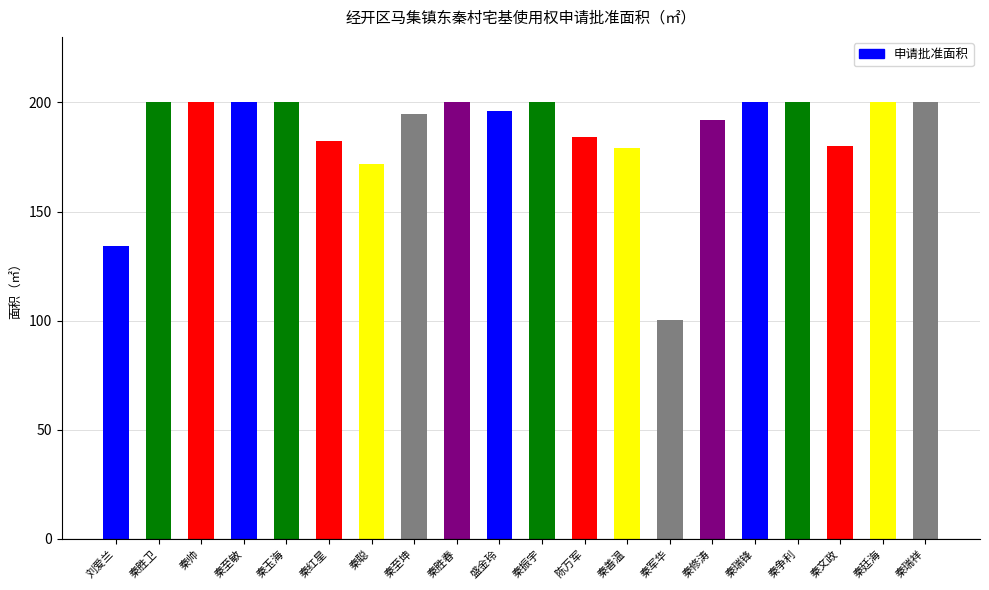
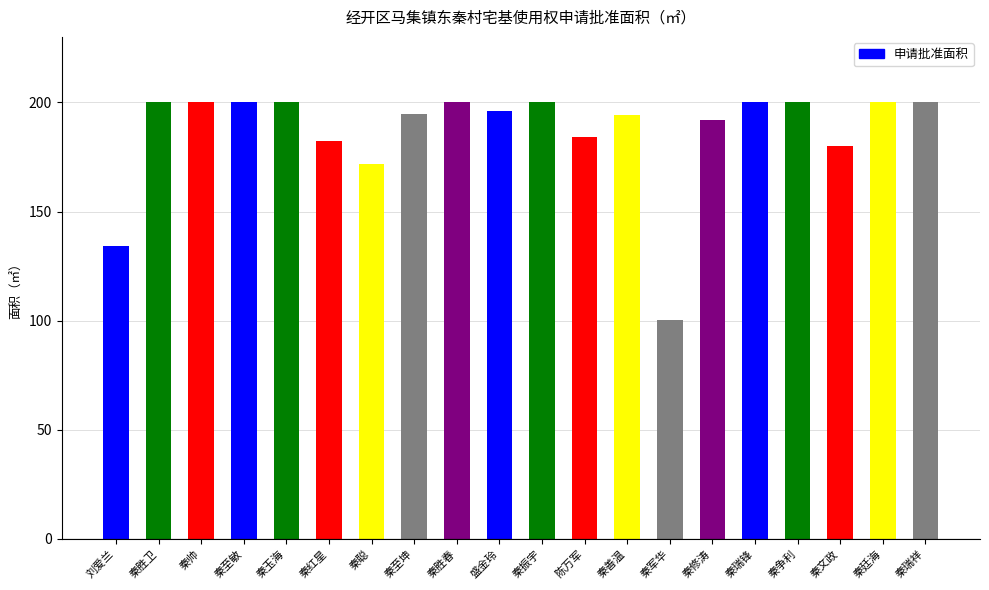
秦善温: 179 -> 194
